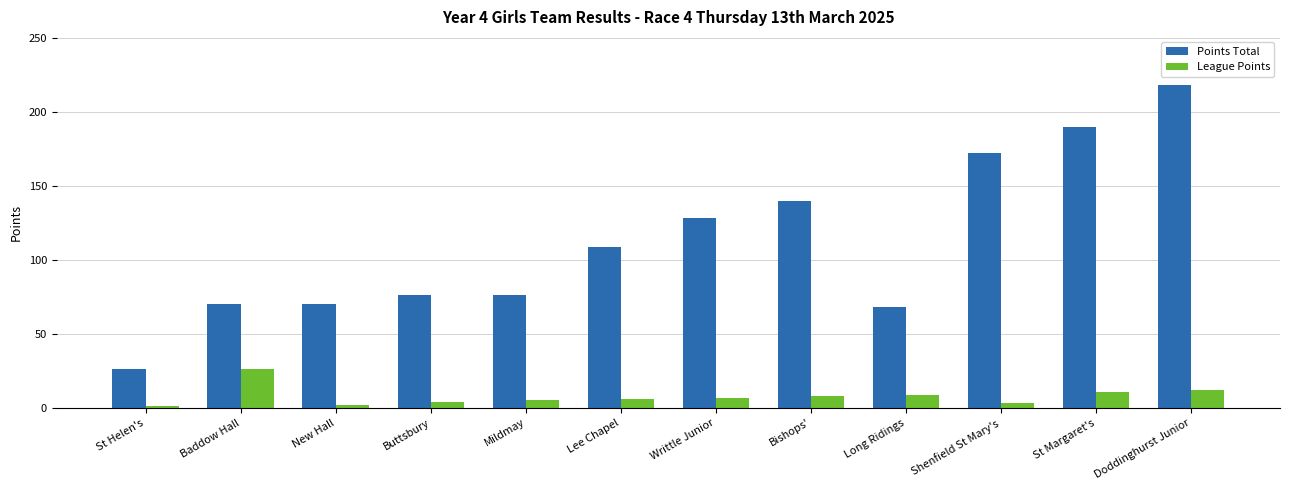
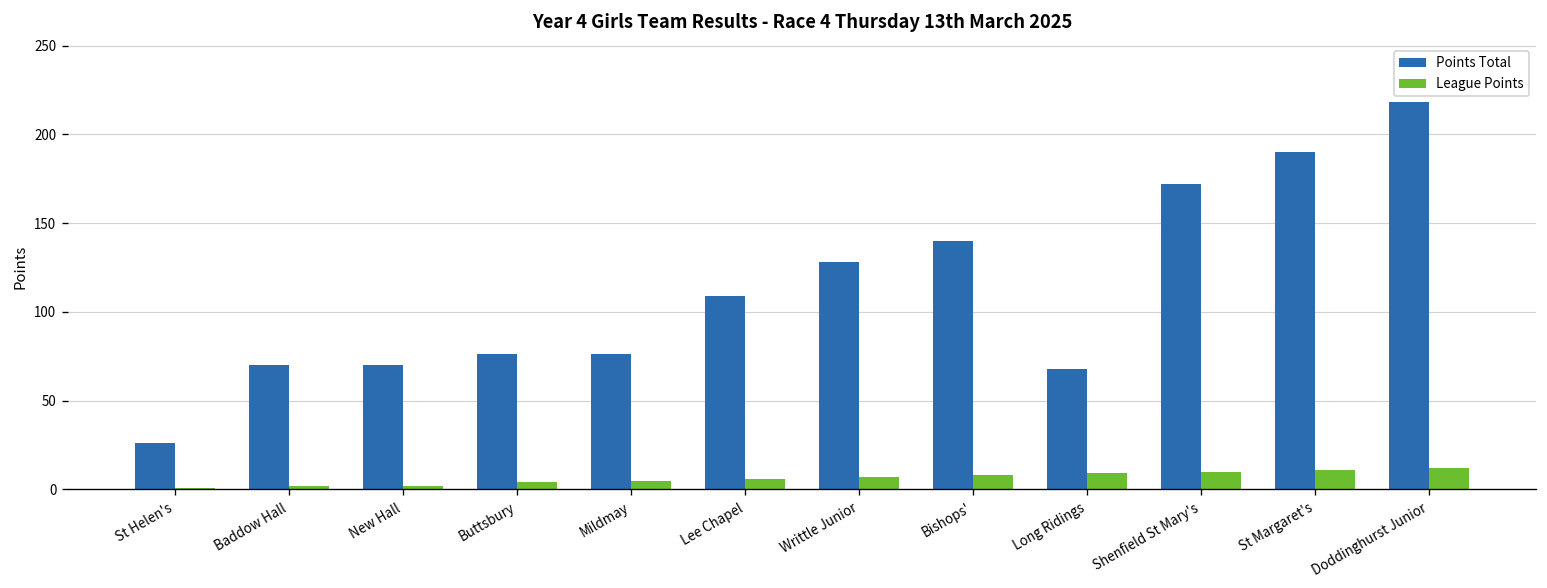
League Points, Baddow Hall: 26 -> 2
League Points, Shenfield St Mary's: 3 -> 10
